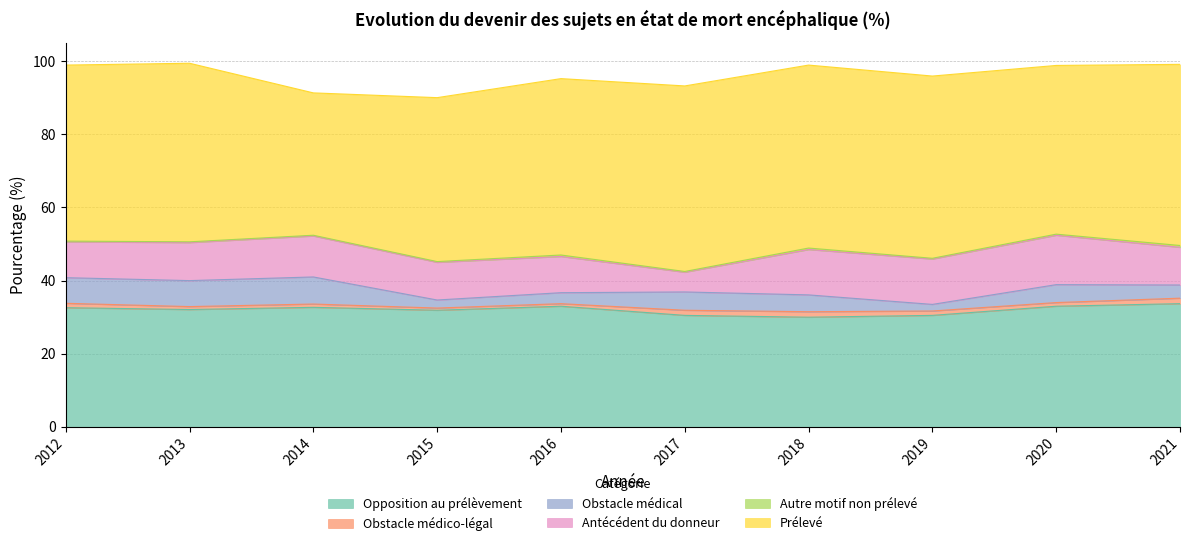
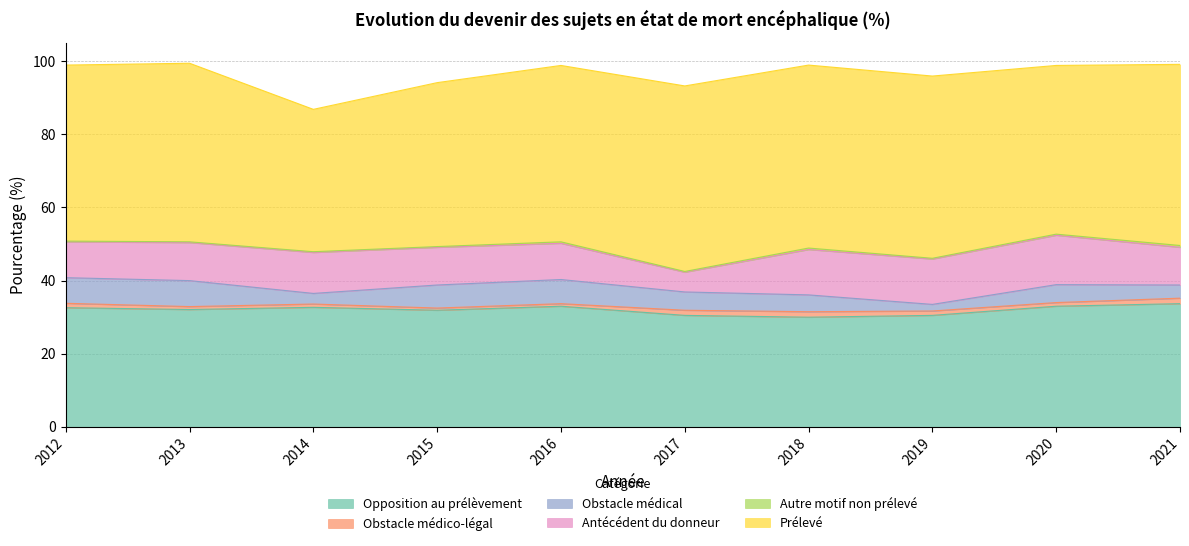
Obstacle médical, 2014: 7 -> 3
Obstacle médical, 2015: 2 -> 6
Obstacle médical, 2016: 3 -> 7
